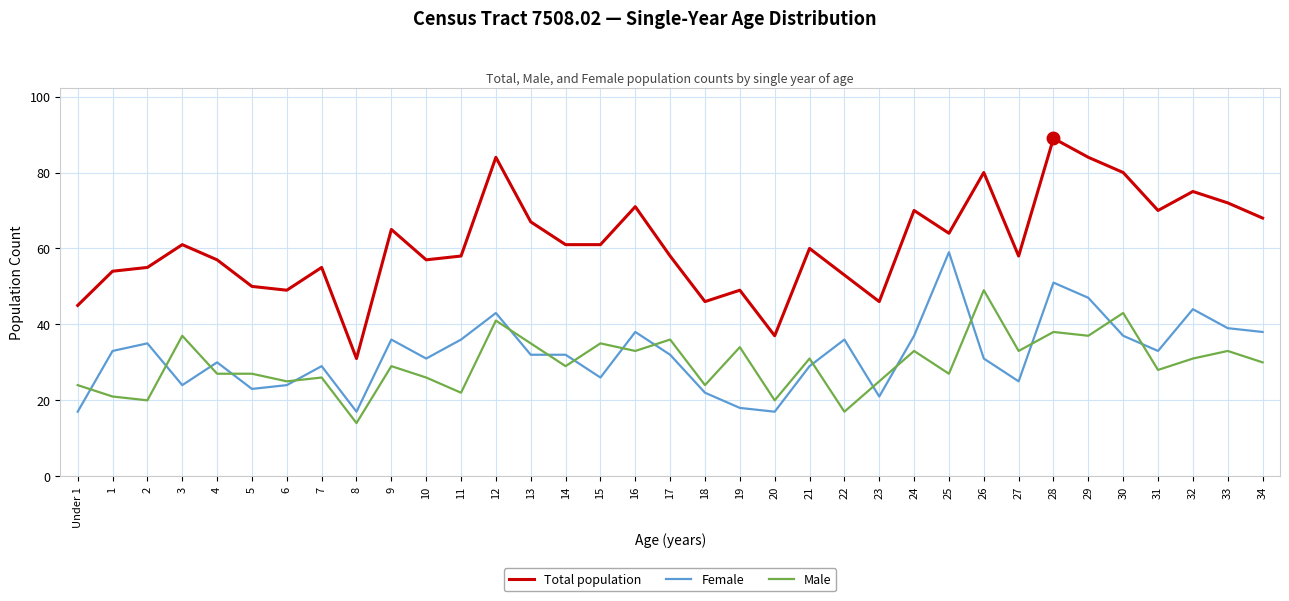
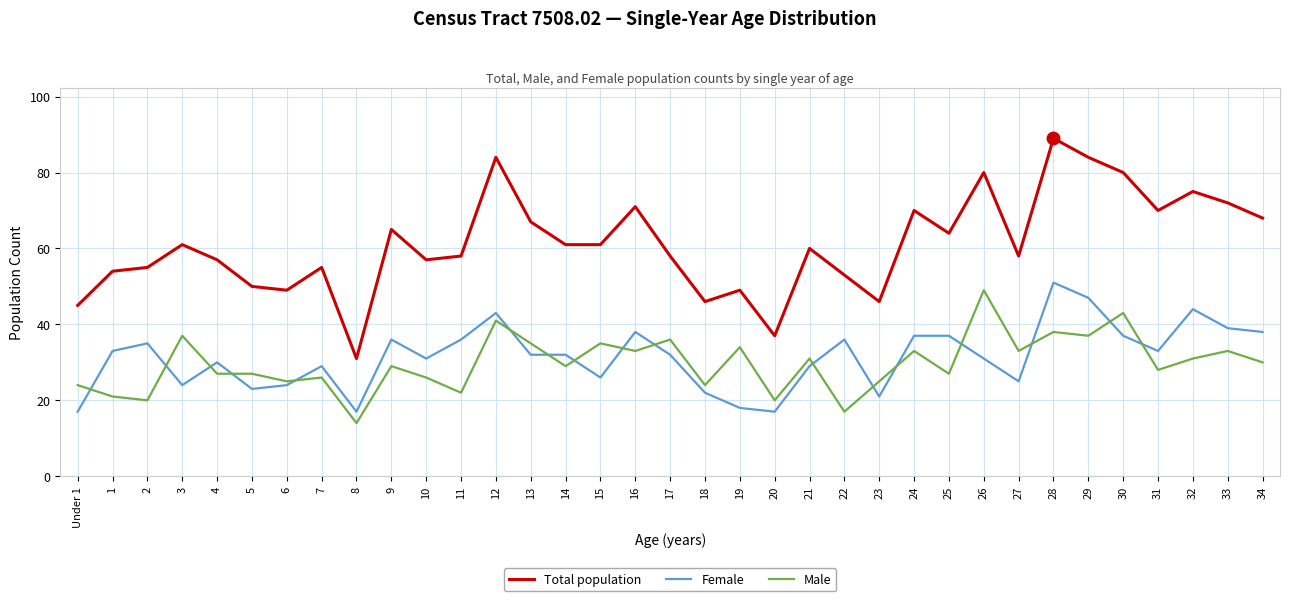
Female, 25: 59 -> 37
